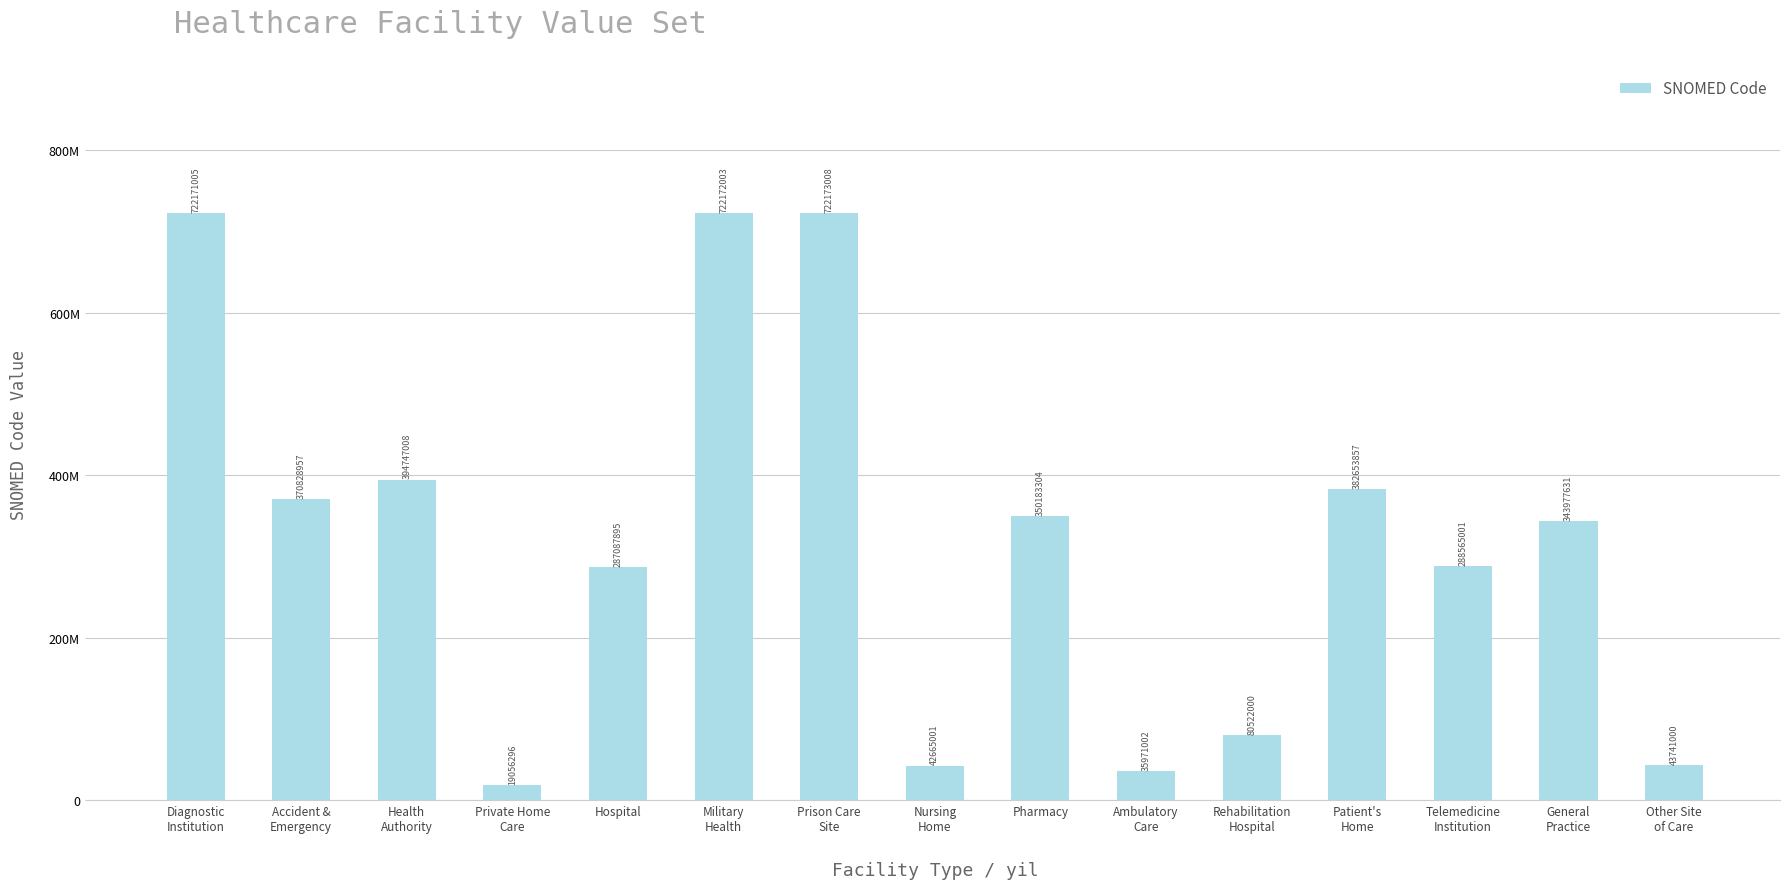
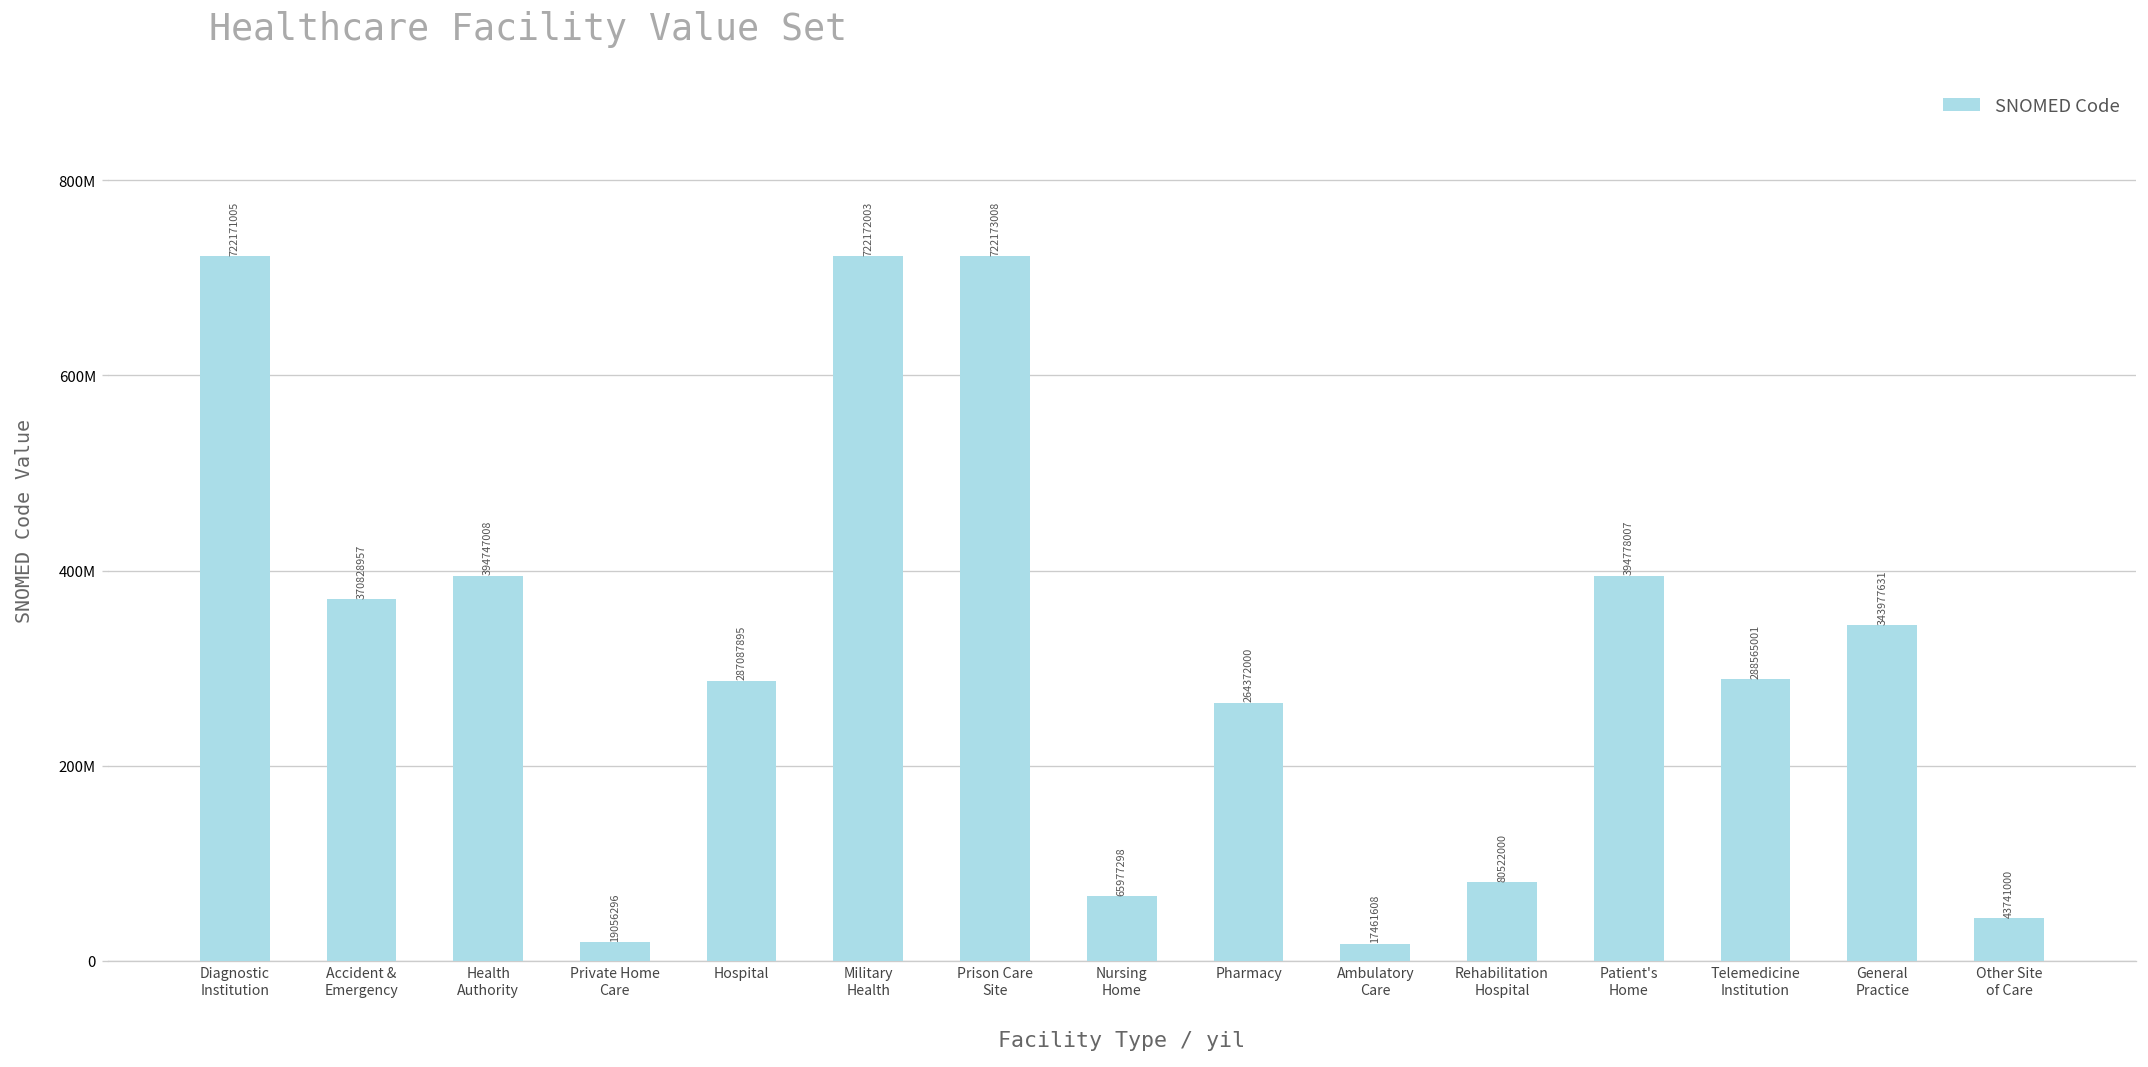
Nursing Home: 42665001 -> 65977298
Pharmacy: 350183304 -> 264372000
Ambulatory Care: 35971002 -> 17461608
Patient's Home: 382653857 -> 394778007
